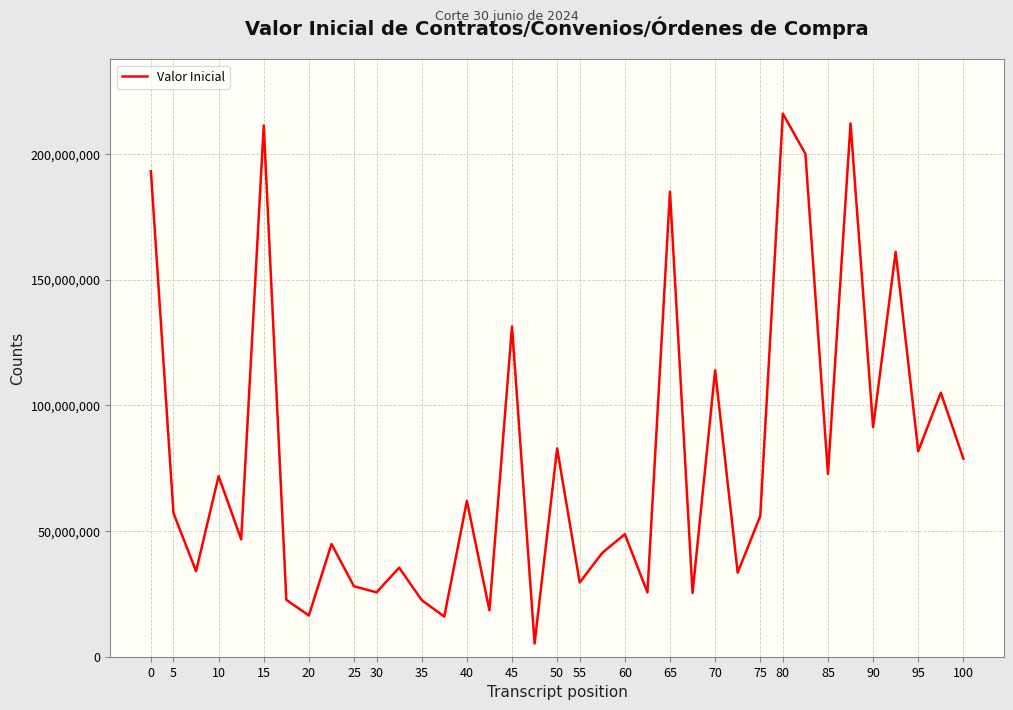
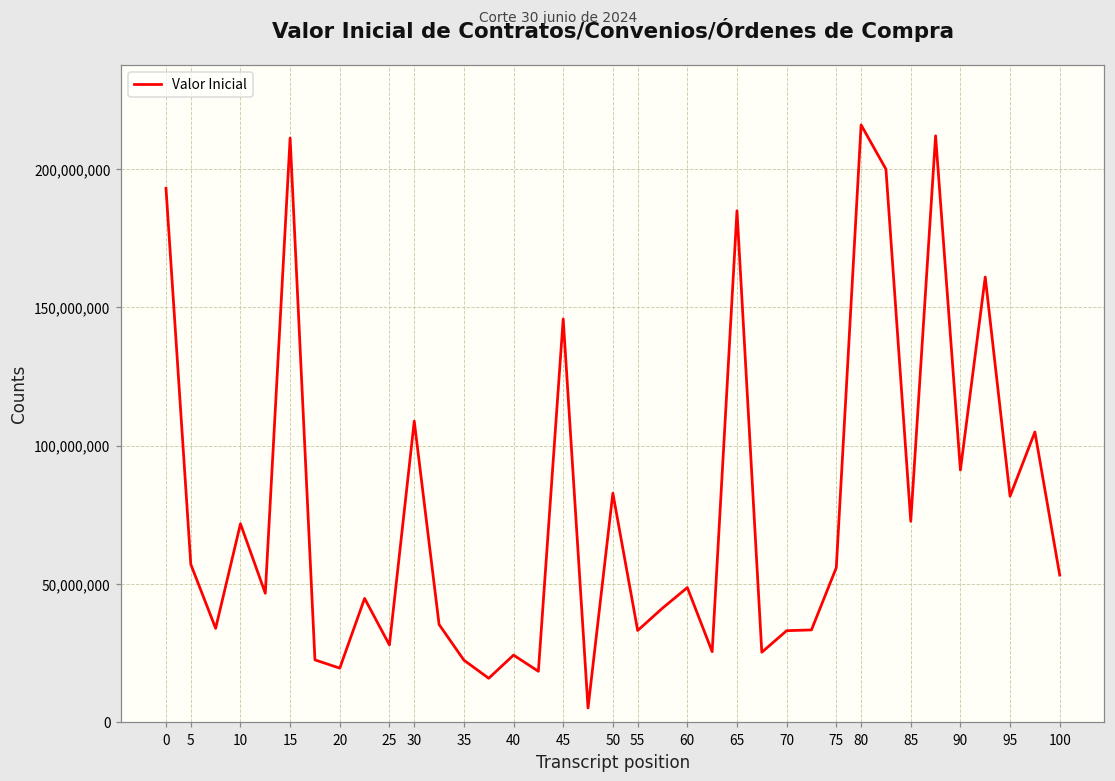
20: 16,000,000 -> 20,000,000
30: 26,000,000 -> 109,000,000
40: 62,000,000 -> 24,000,000
45: 131,000,000 -> 146,000,000
55: 30,000,000 -> 33,000,000
70: 114,000,000 -> 33,000,000
100: 79,000,000 -> 53,000,000
